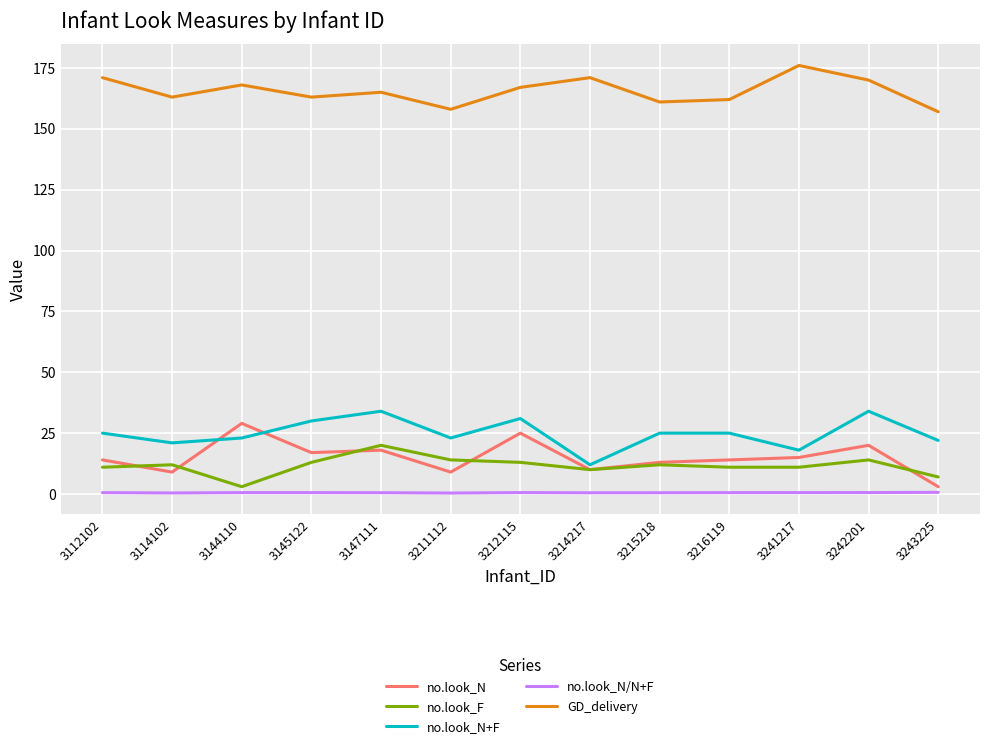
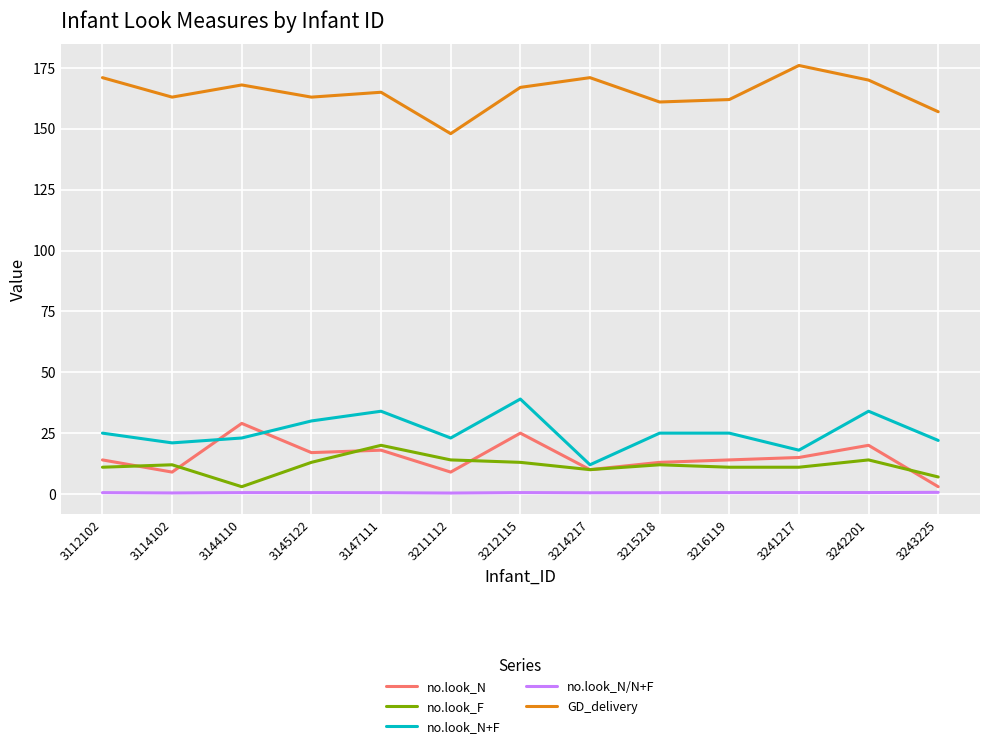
GD_delivery, 3211112: 158 -> 148
no.look_N+F, 3212115: 31 -> 39
